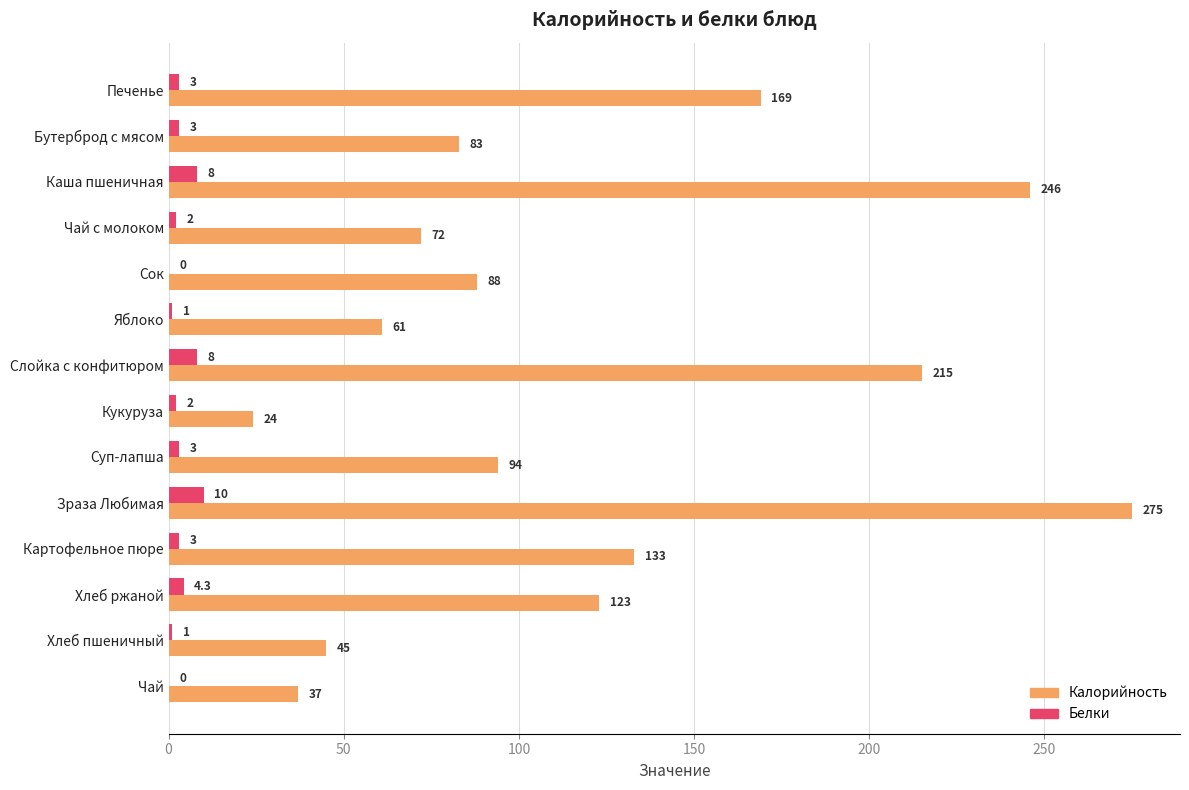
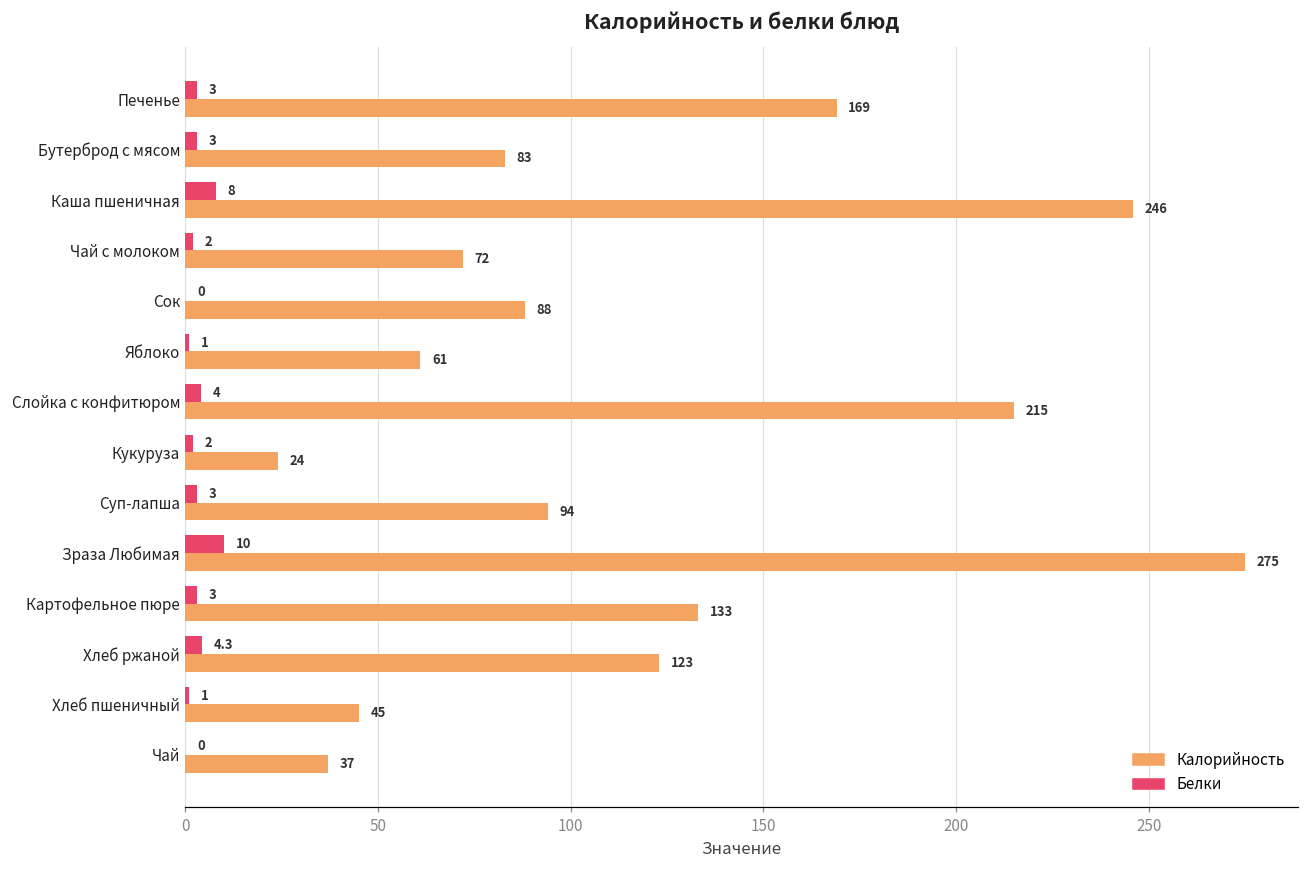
Белки, Слойка с конфитюром: 8 -> 4
